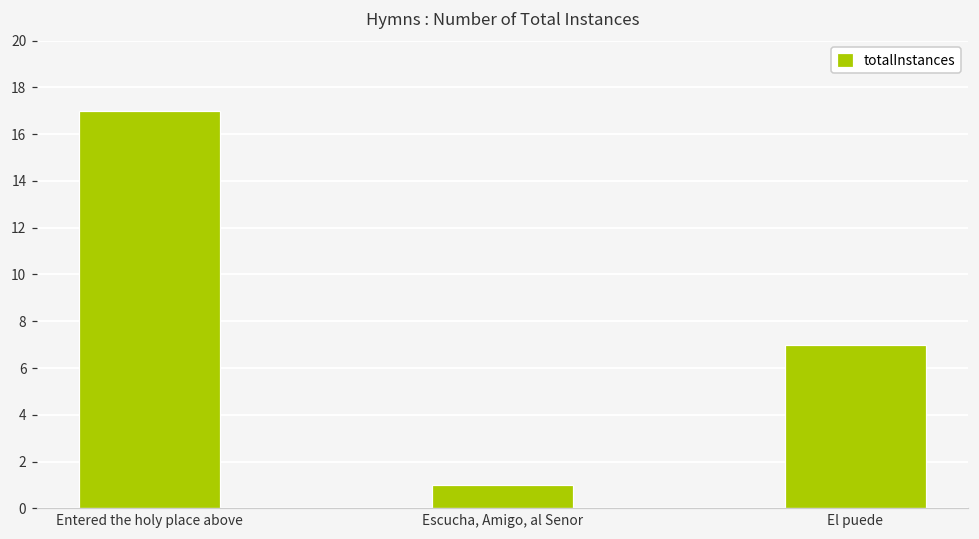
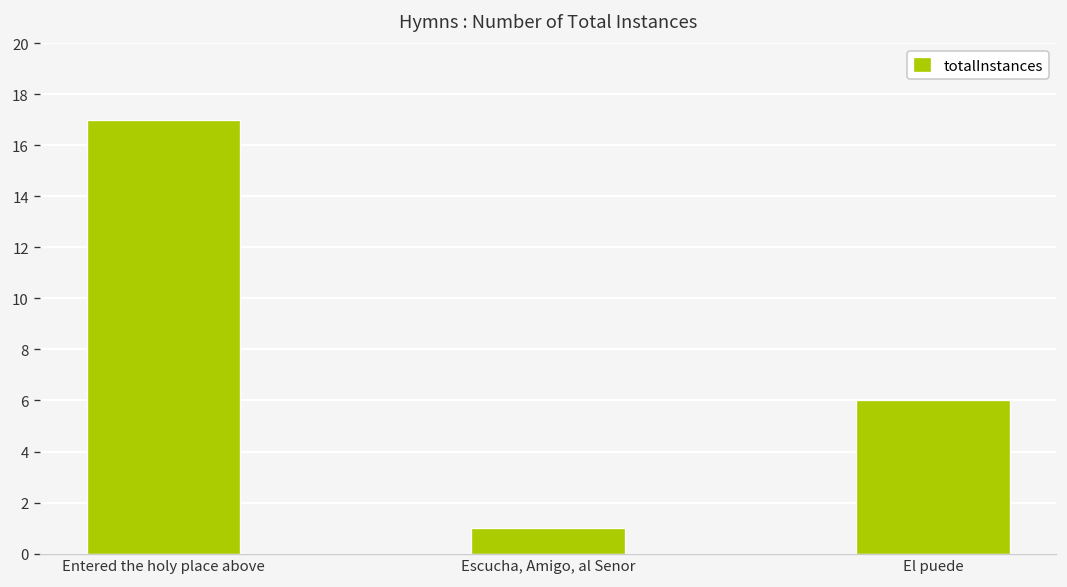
El puede: 7 -> 6
